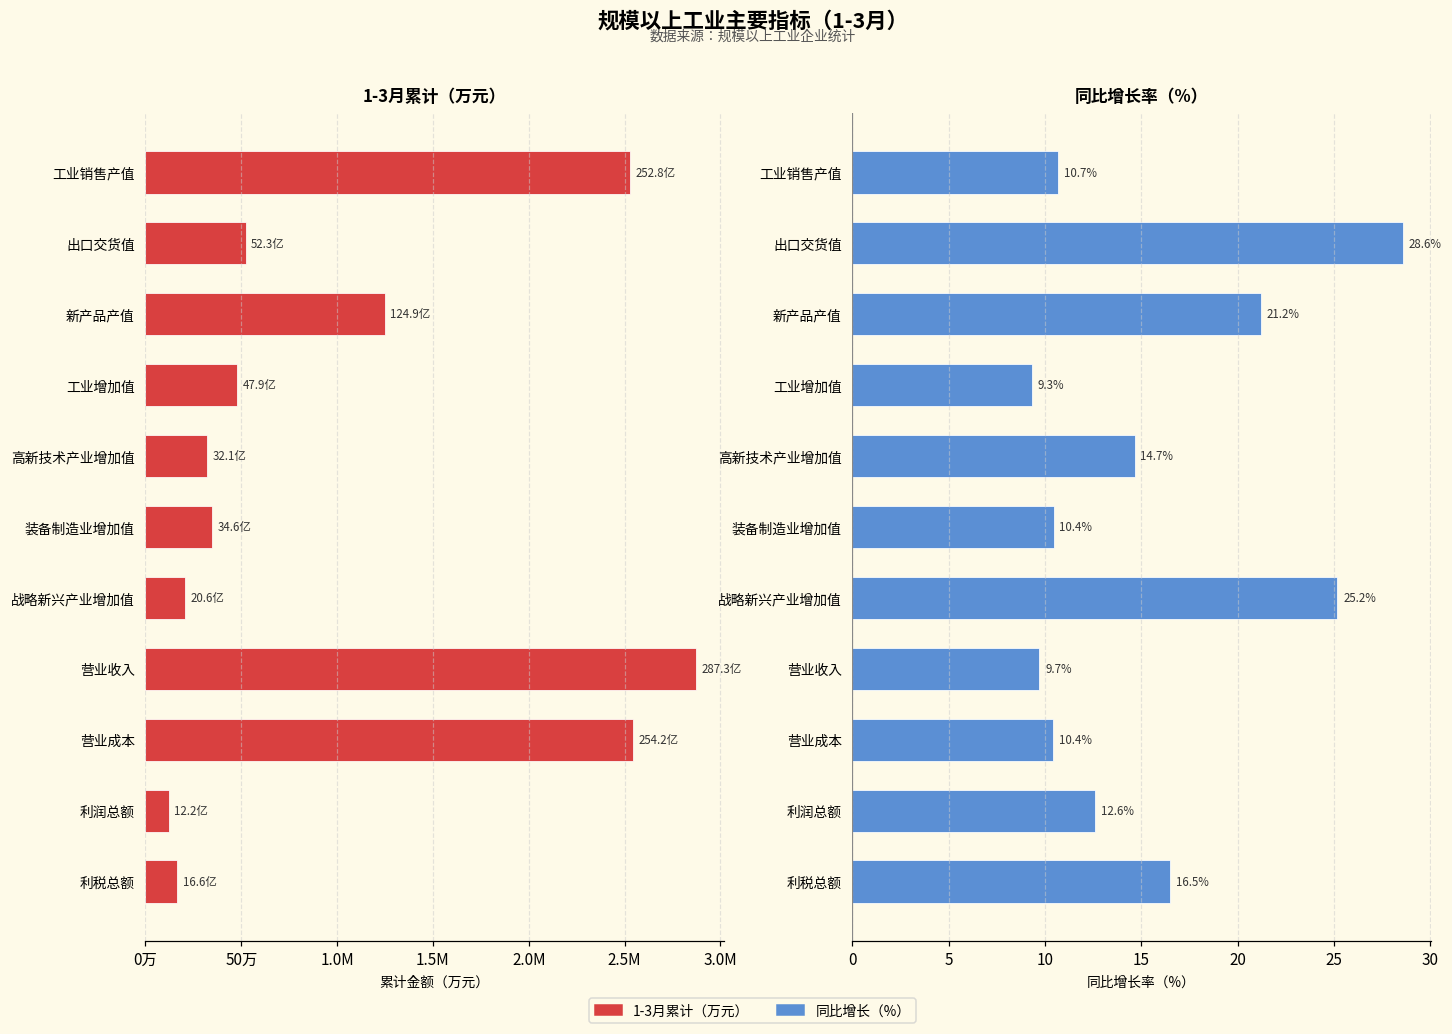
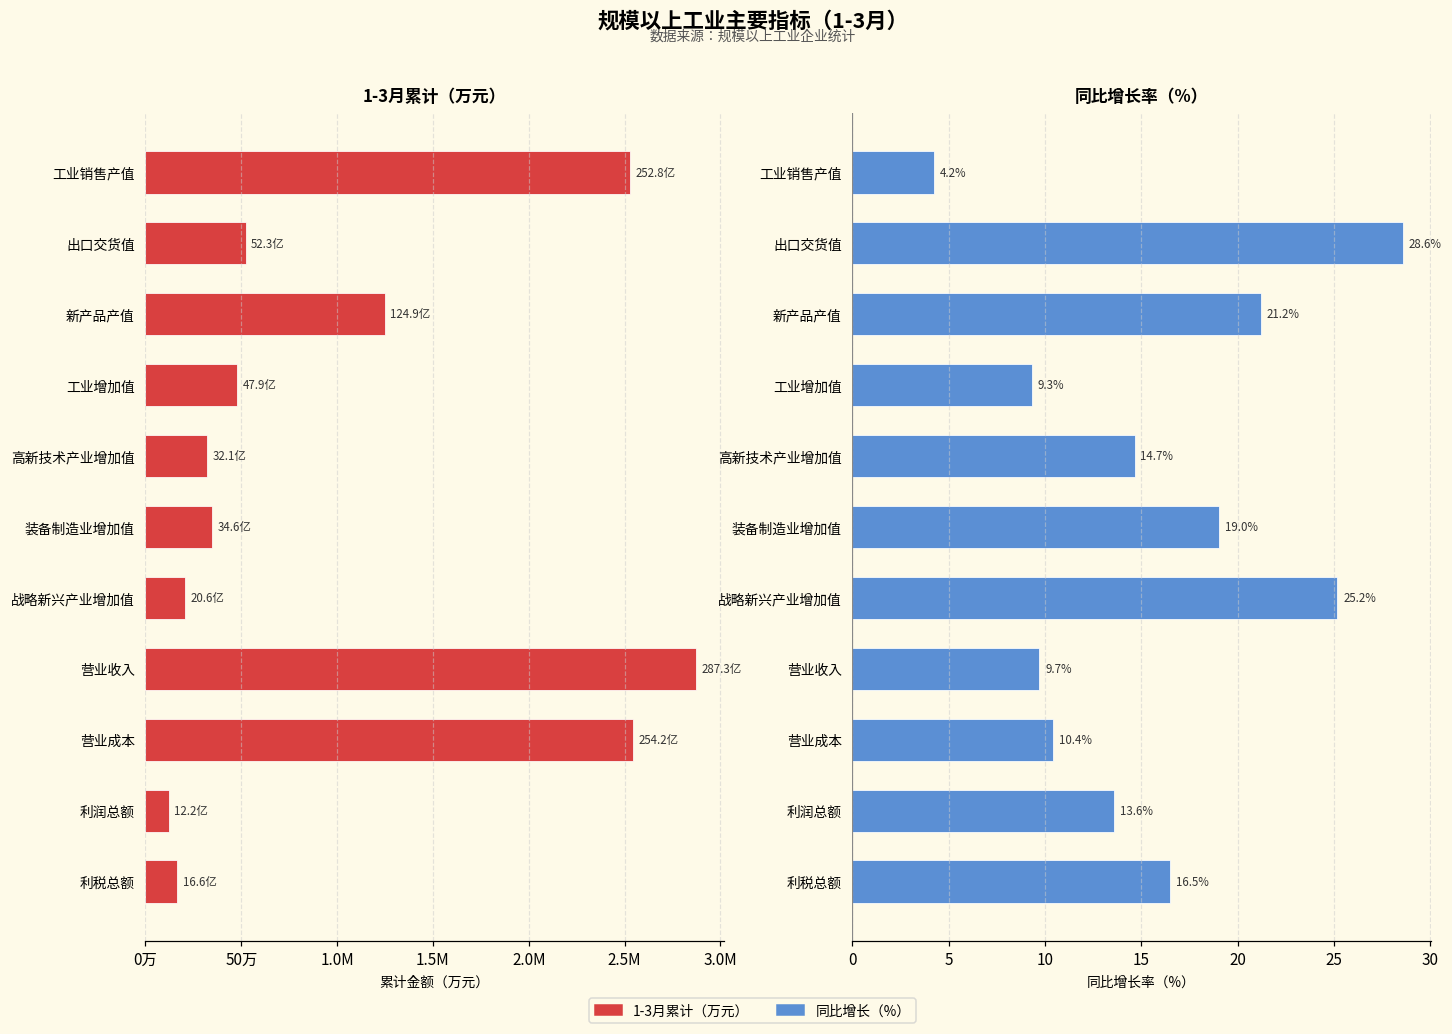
同比增长率（%）, 工业销售产值: 10.7% -> 4.2%
同比增长率（%）, 装备制造业增加值: 10.4% -> 19.0%
同比增长率（%）, 利润总额: 12.6% -> 13.6%
